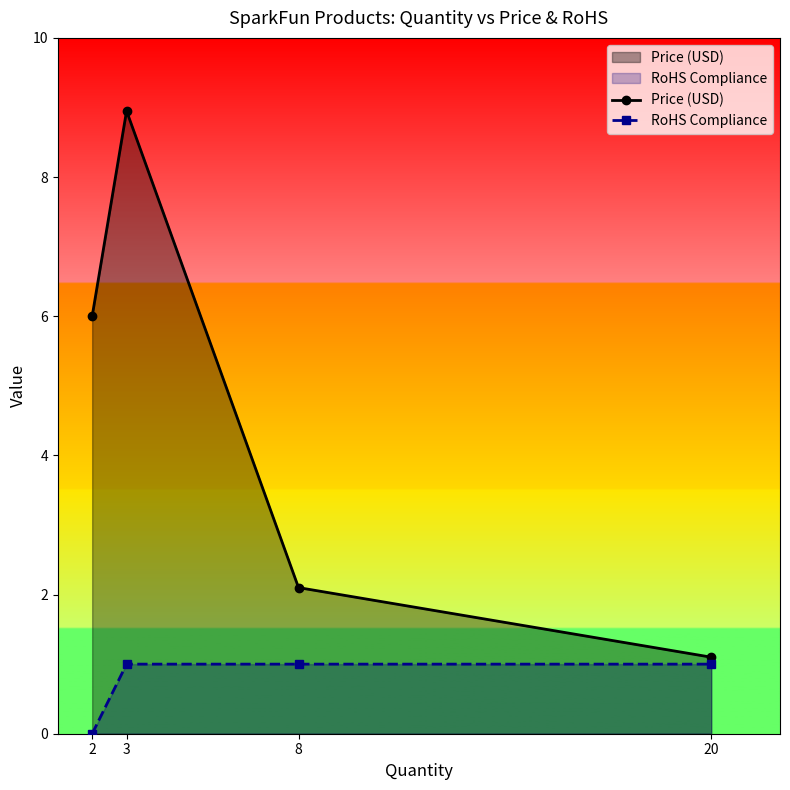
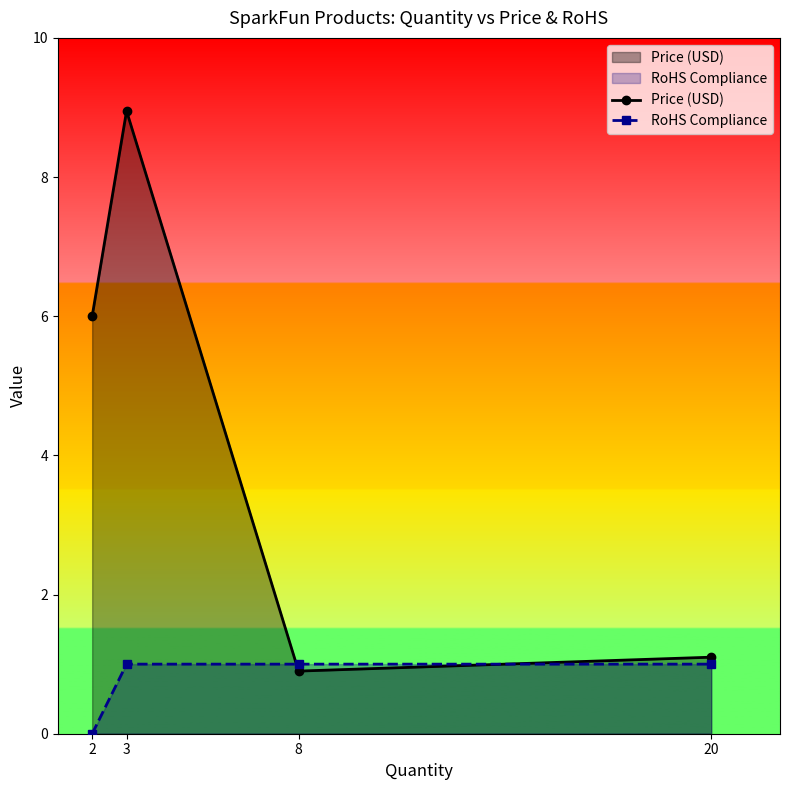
Price (USD), 8: 2.1 -> 0.9
